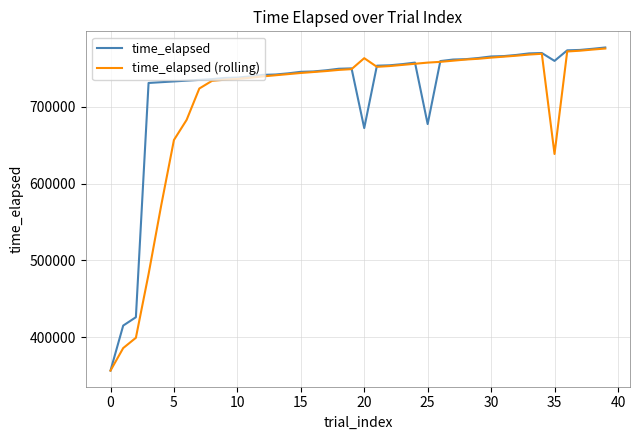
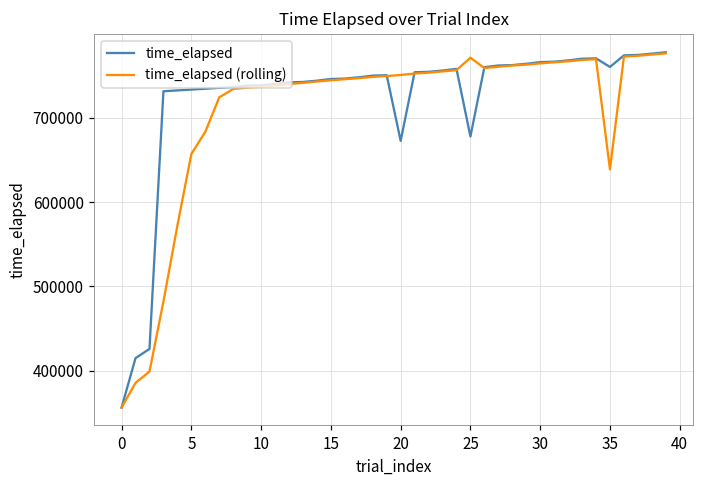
time_elapsed (rolling), 20: 760000 -> 750000
time_elapsed (rolling), 25: 760000 -> 770000
